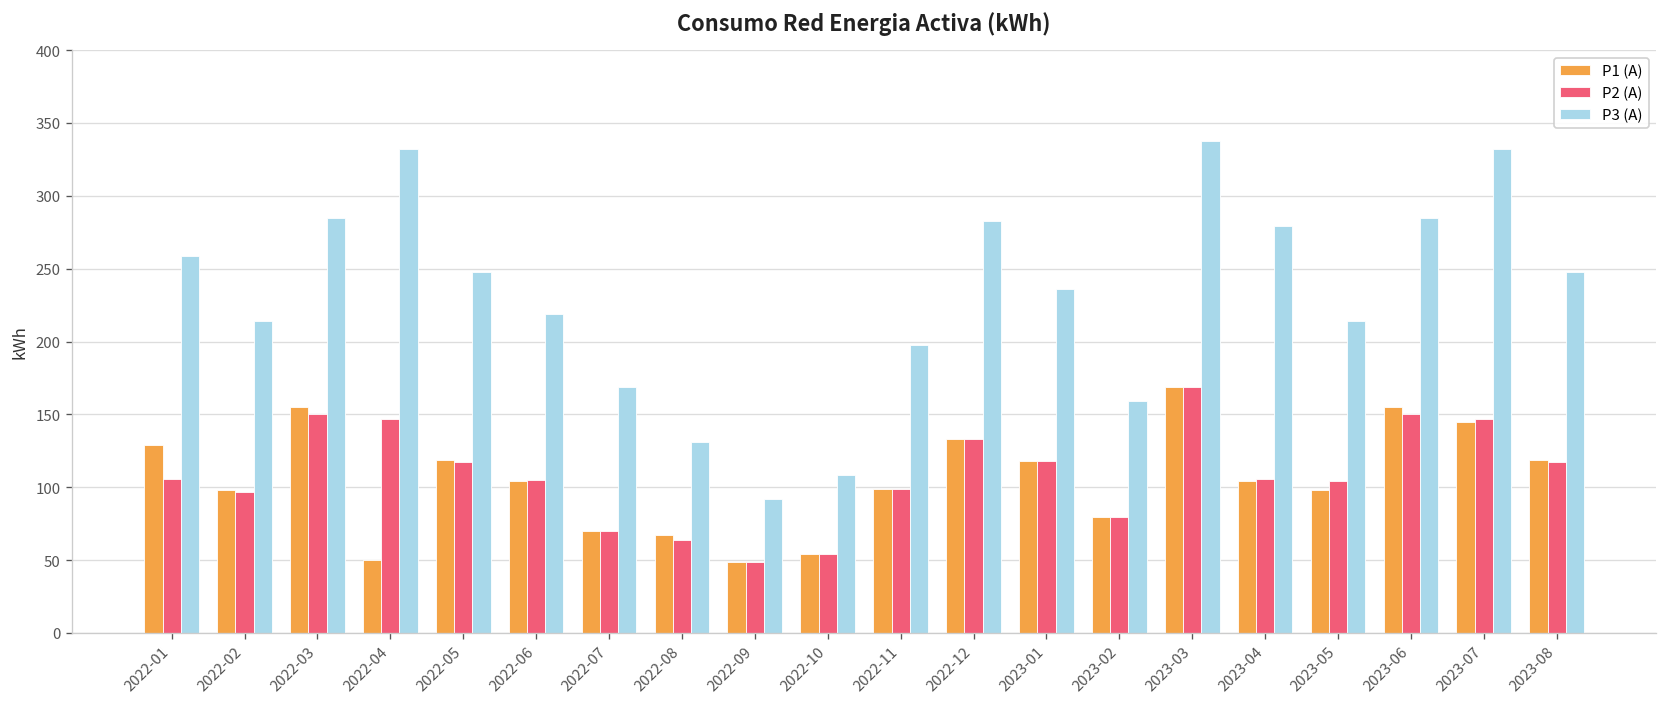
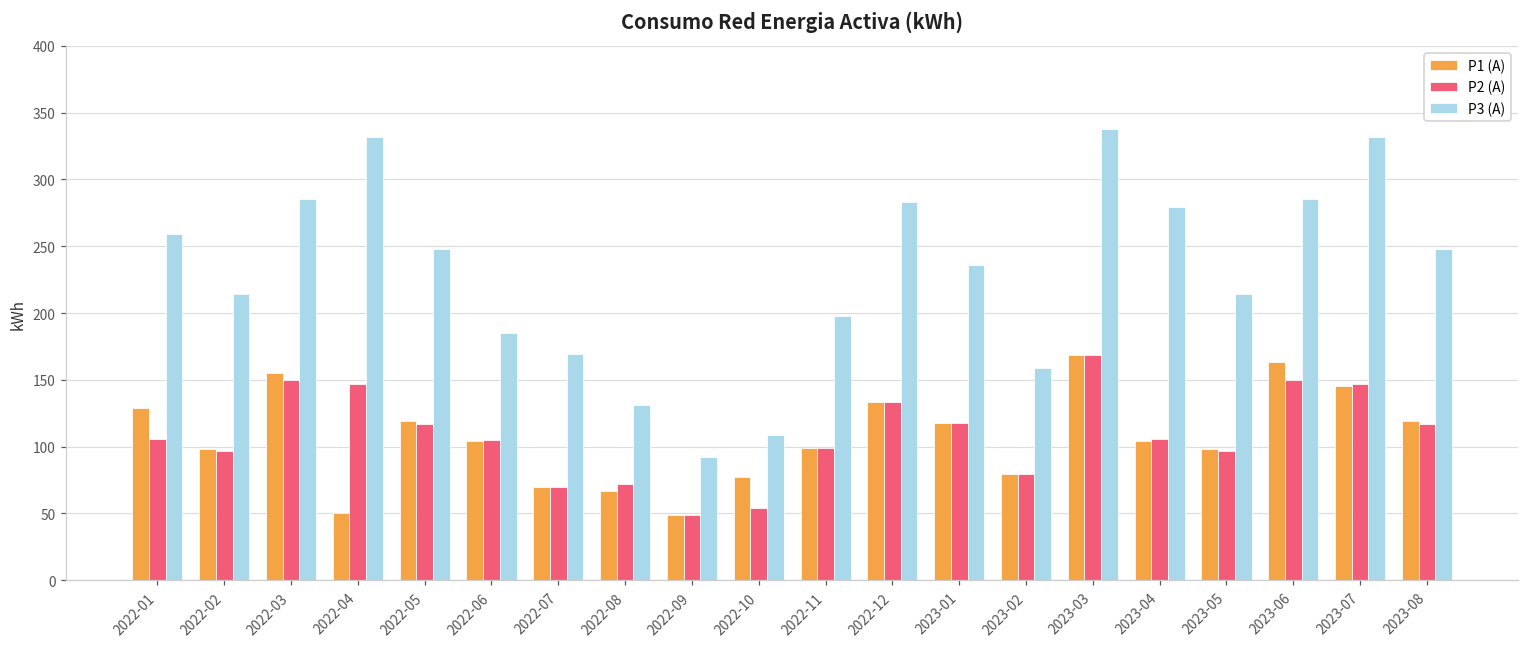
P3 (A), 2022-06: 219 -> 185
P2 (A), 2022-08: 64 -> 72
P1 (A), 2022-10: 54 -> 77
P2 (A), 2023-05: 104 -> 97
P1 (A), 2023-06: 155 -> 163
